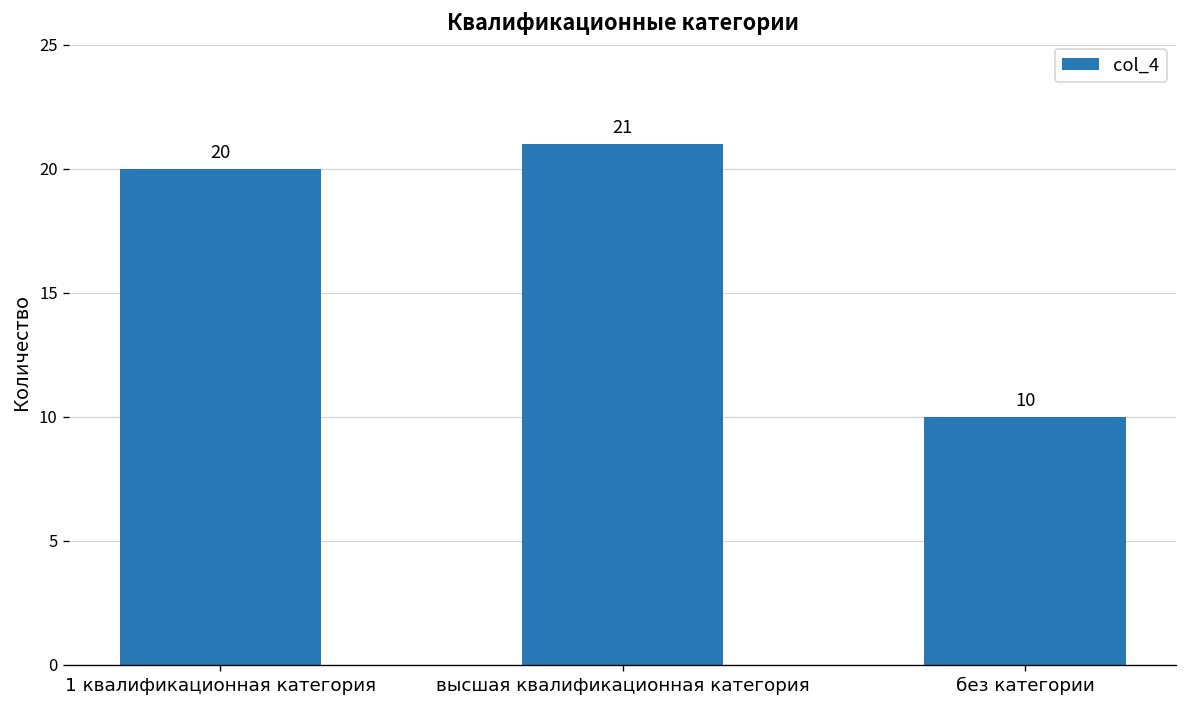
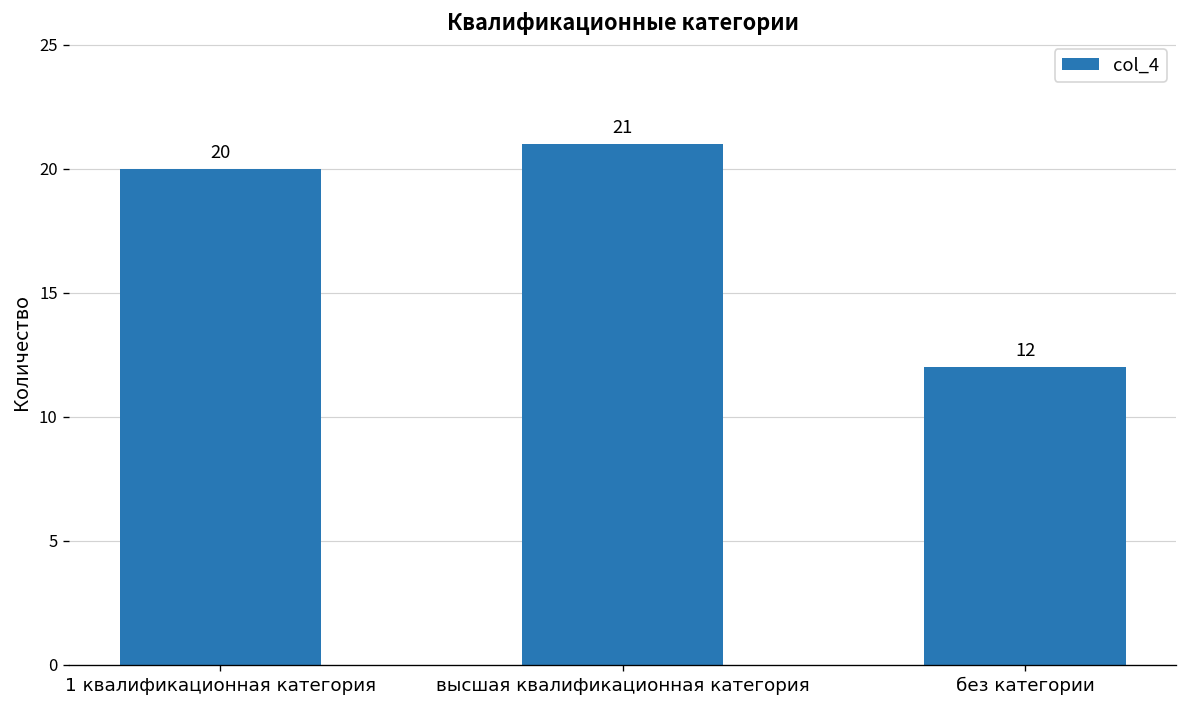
без категории: 10 -> 12
